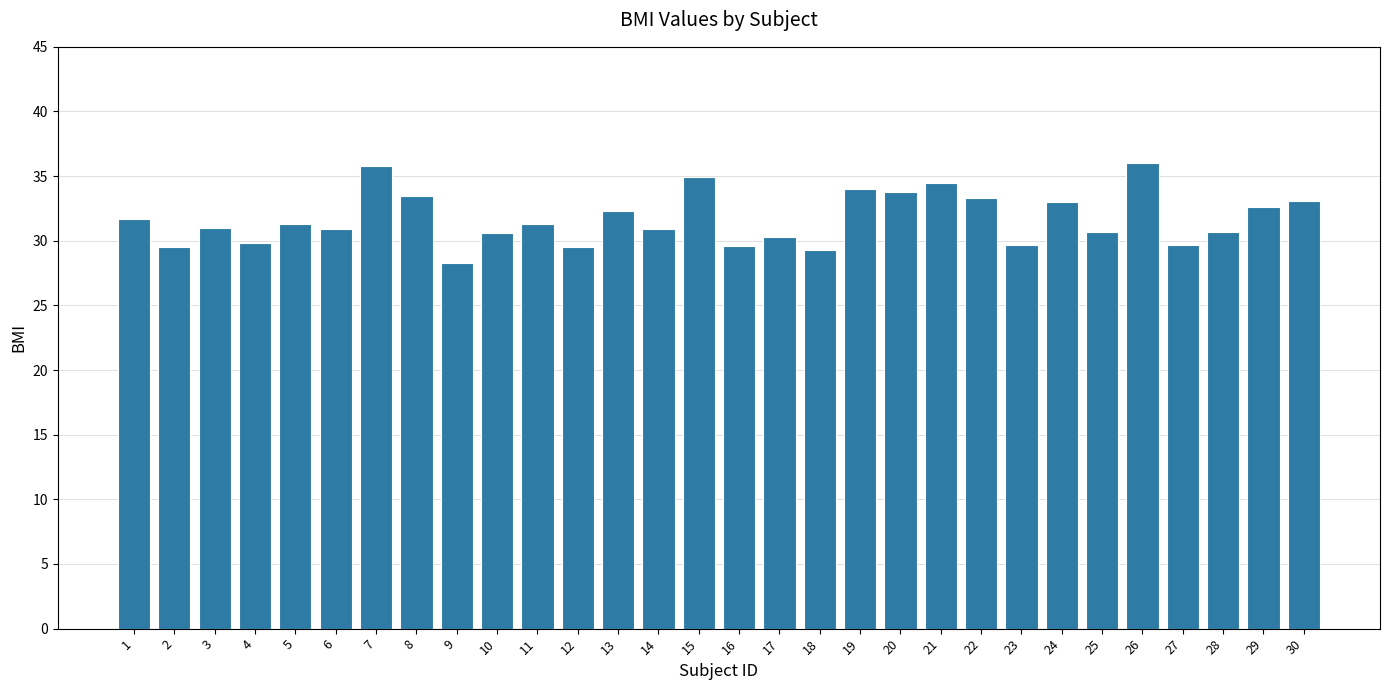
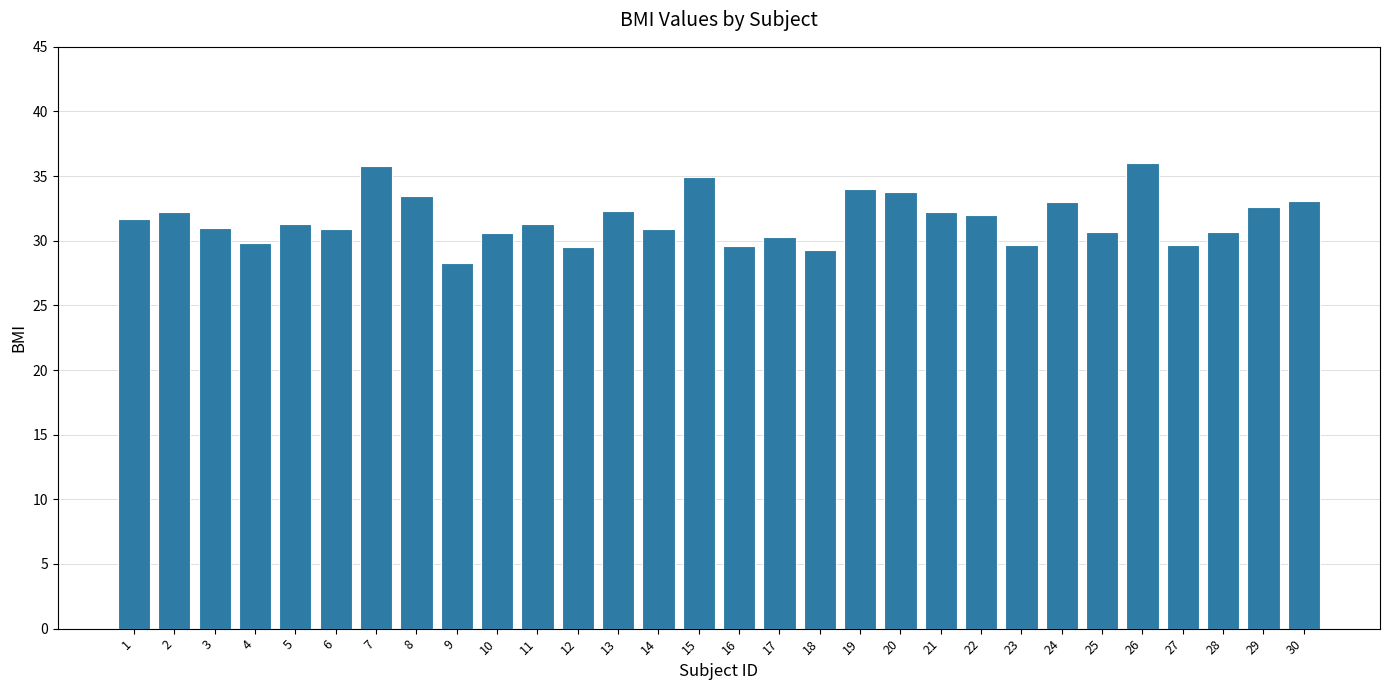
2: 29.5 -> 32.2
21: 34.5 -> 32.2
22: 33.3 -> 32.0
